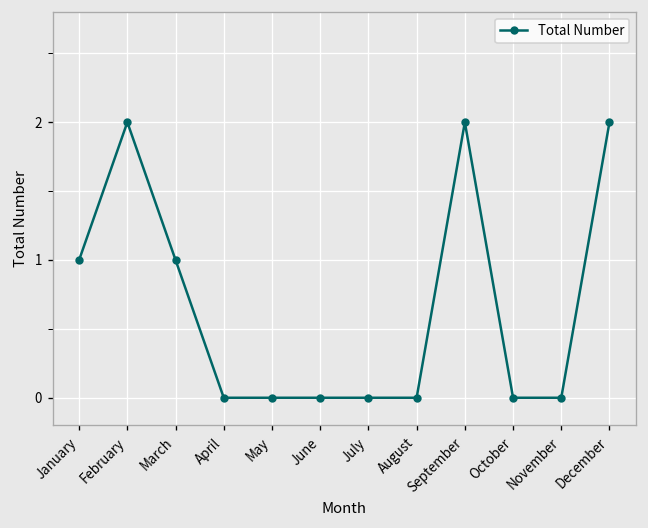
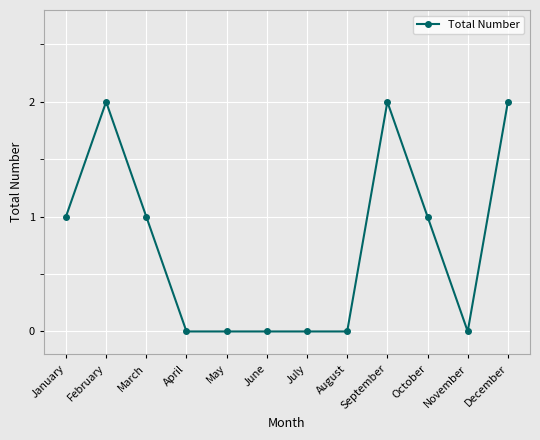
October: 0 -> 1
